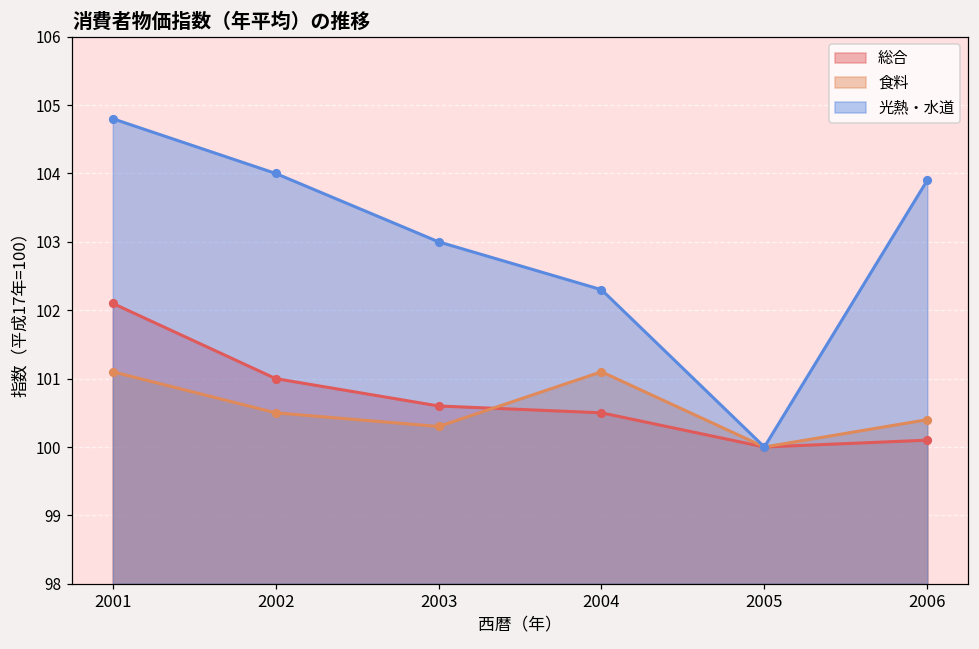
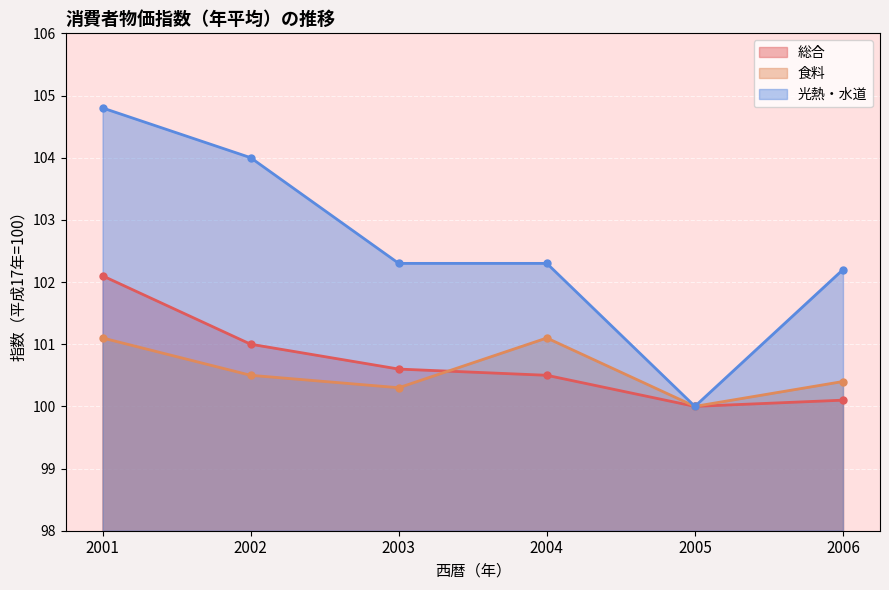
光熱・水道, 2003: 103.0 -> 102.3
光熱・水道, 2006: 103.9 -> 102.2
